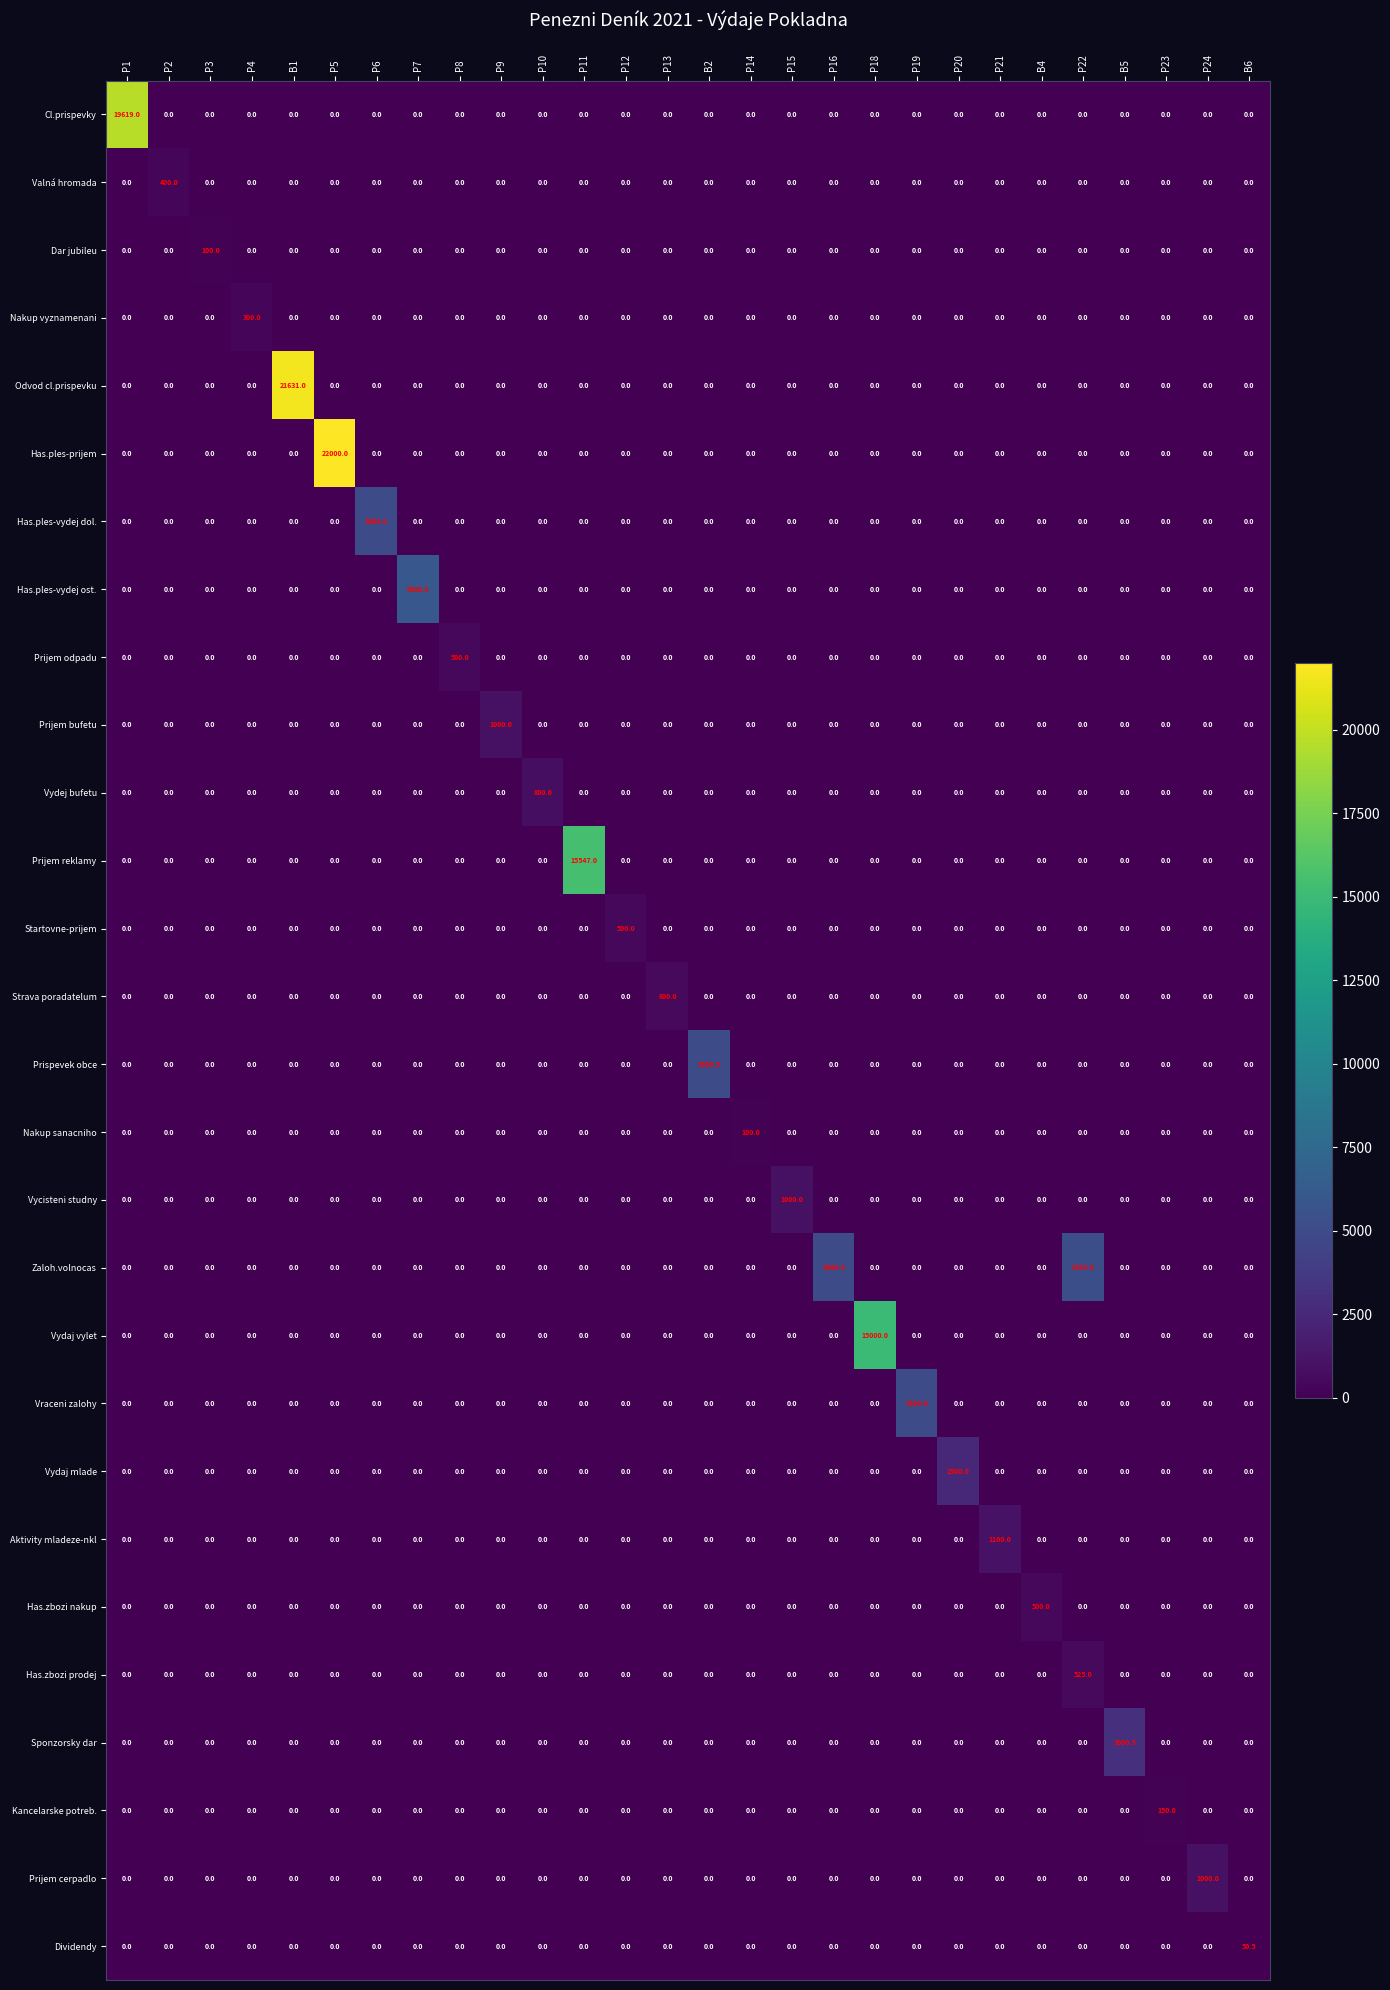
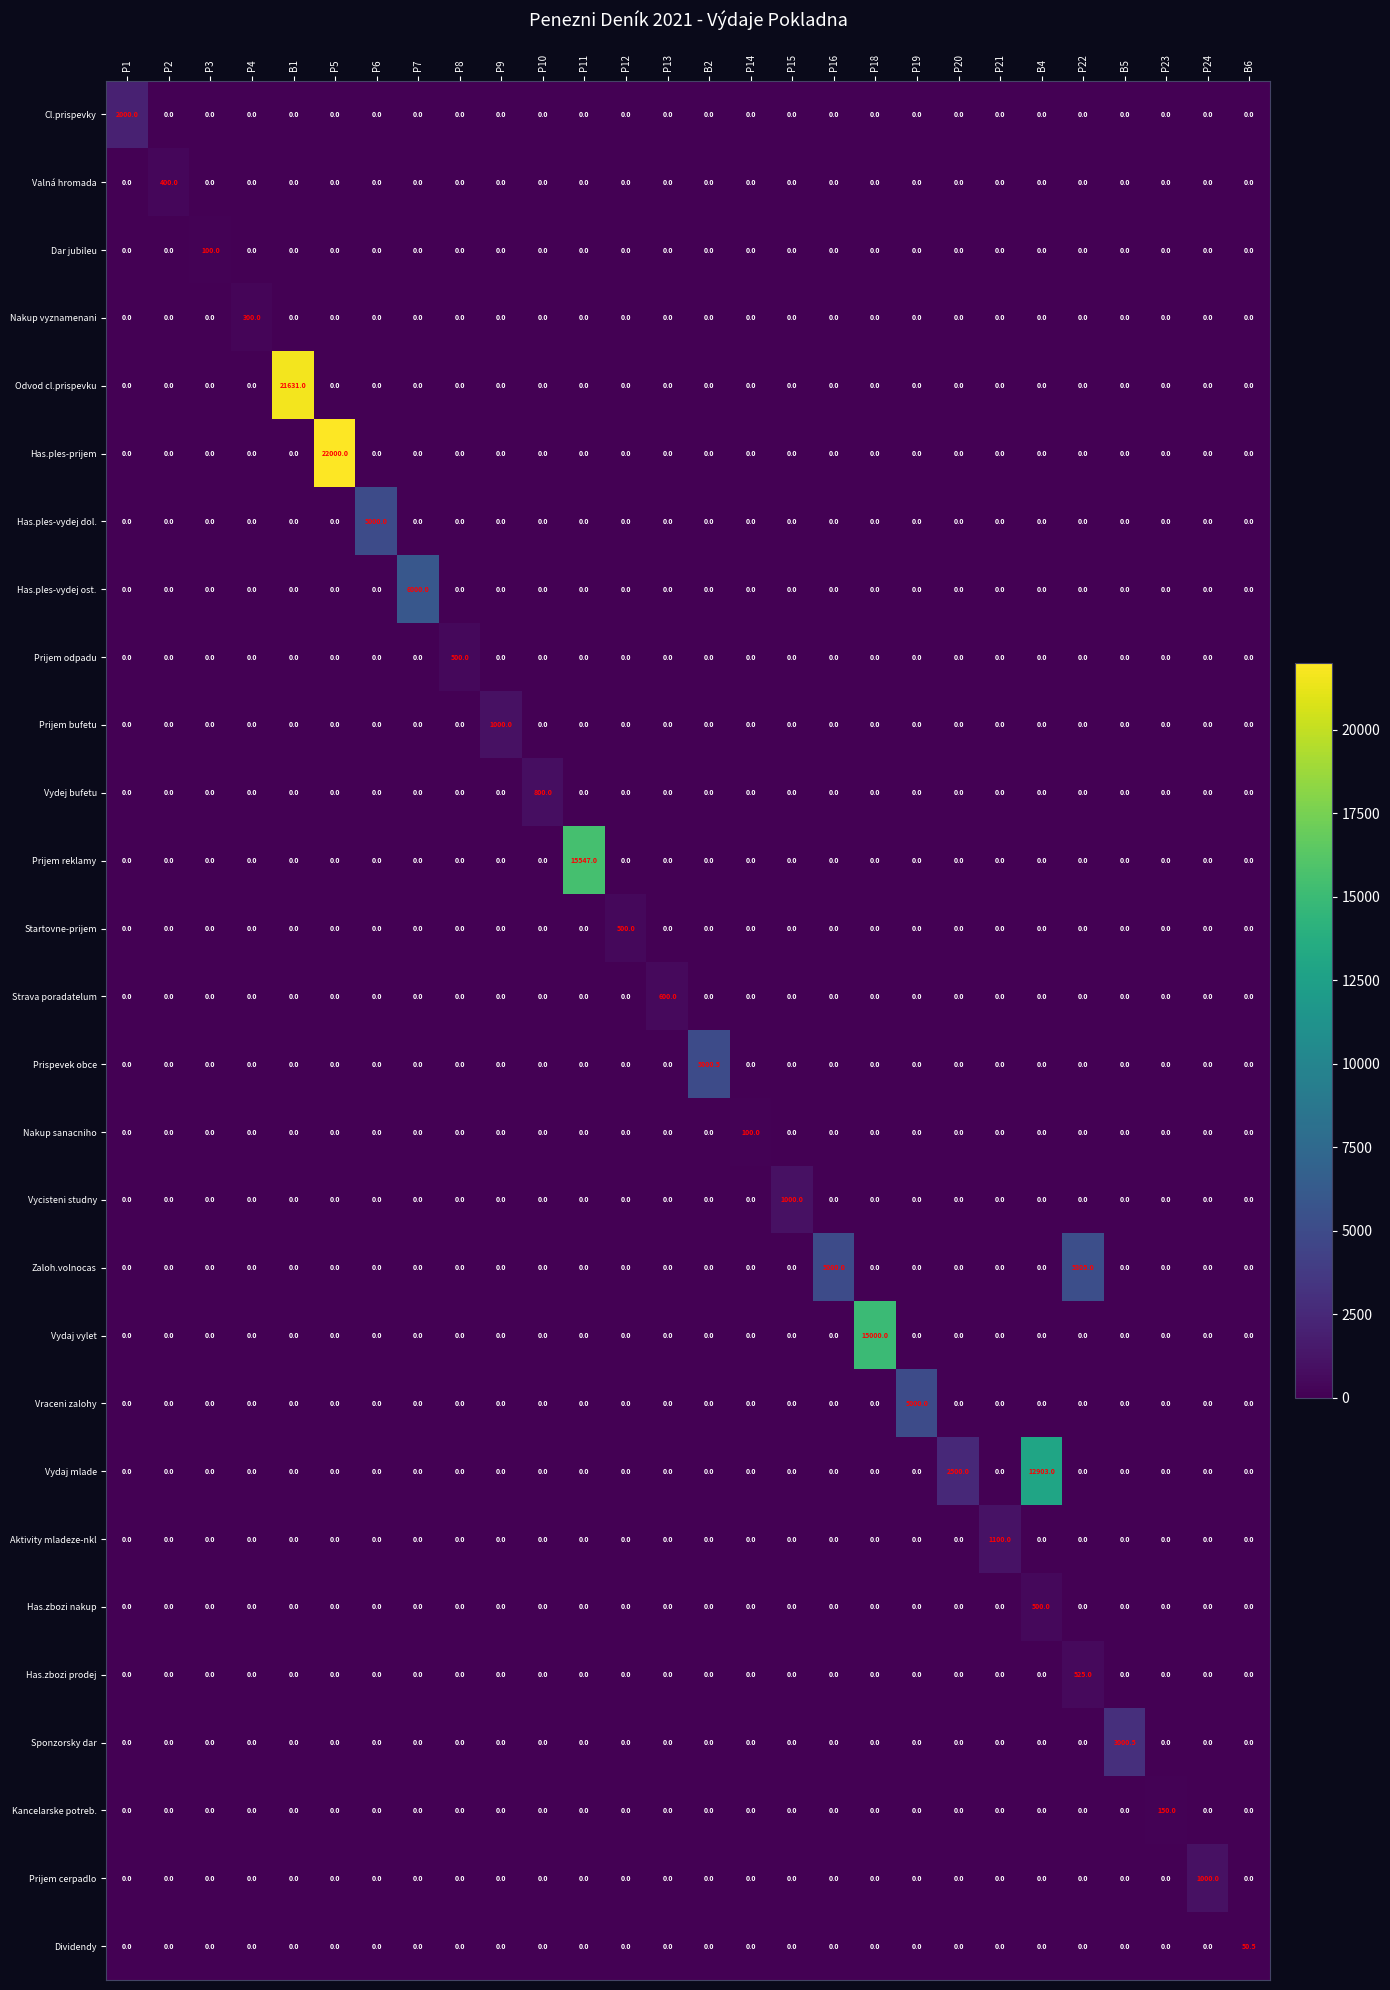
Cl.prispevky, P1: 19619.0 -> 2000.0
Vydaj mlade, B4: 0.0 -> 12903.0
